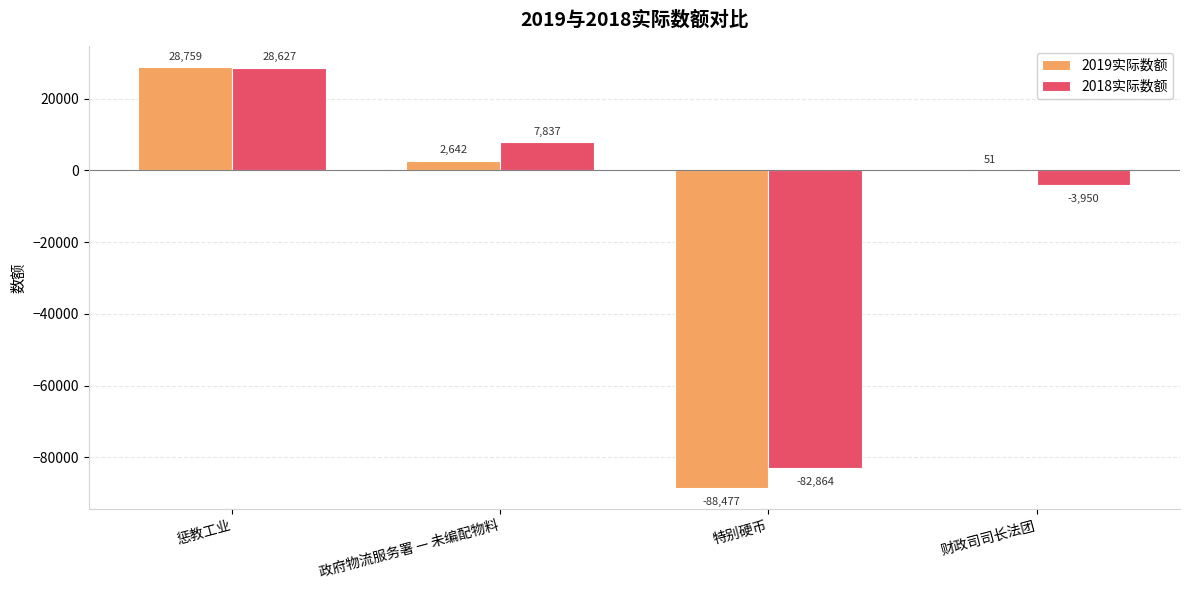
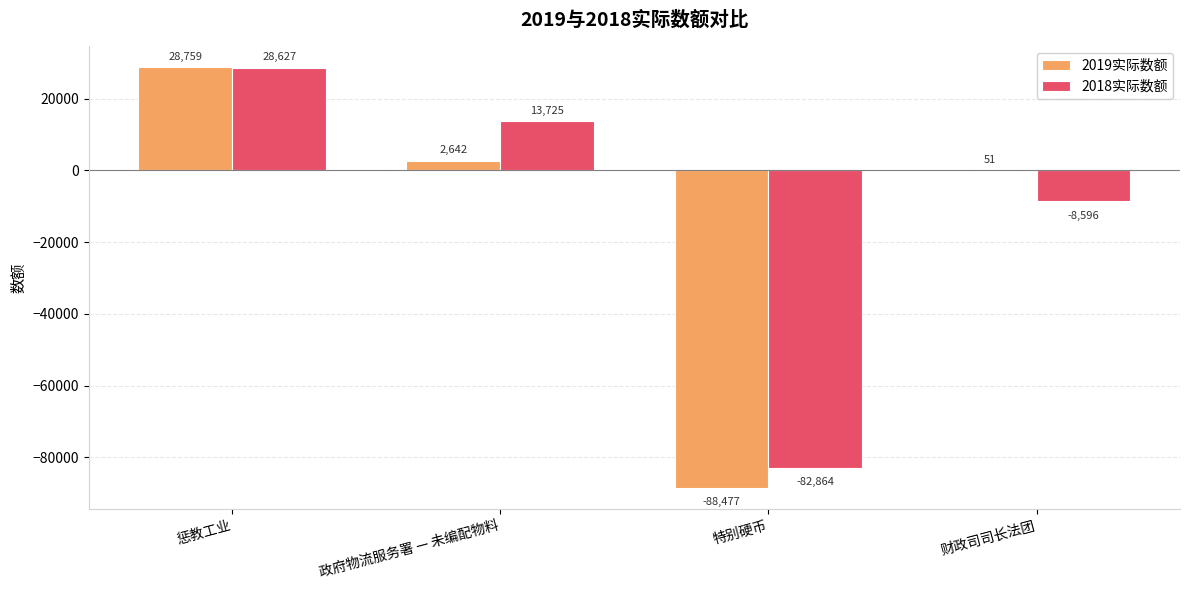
2018实际数额, 政府物流服务署 — 未编配物料: 7,837 -> 13,725
2018实际数额, 财政司司长法团: -3,950 -> -8,596
